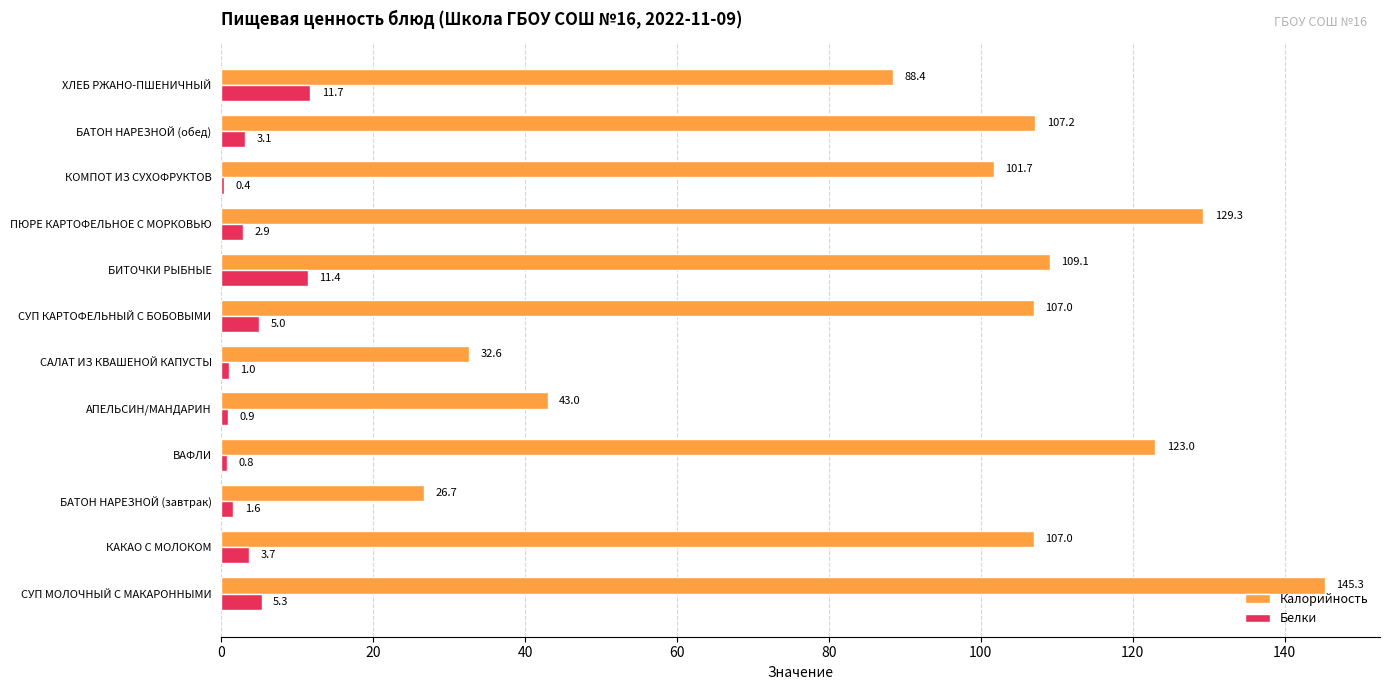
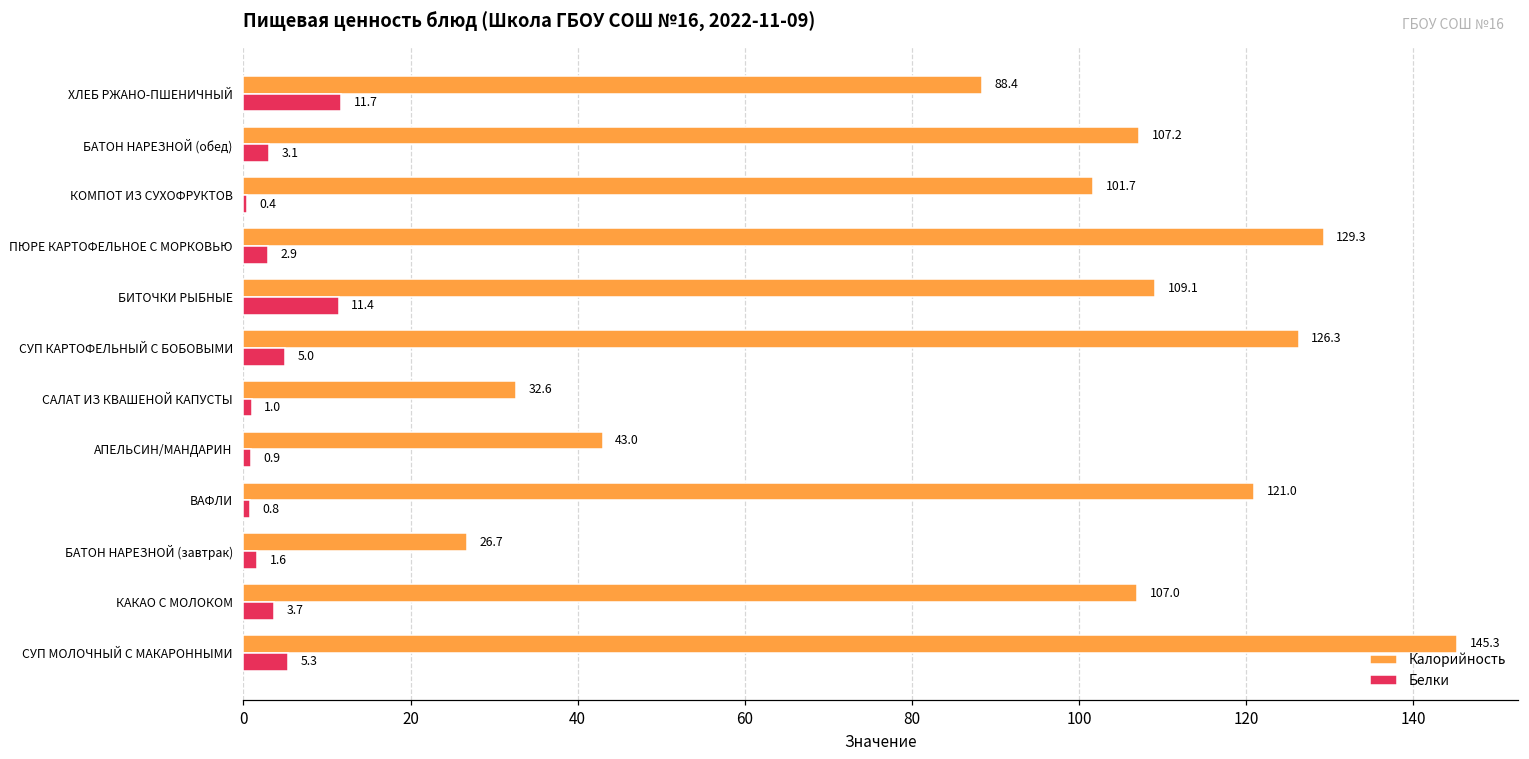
Калорийность, СУП КАРТОФЕЛЬНЫЙ С БОБОВЫМИ: 107.0 -> 126.3
Калорийность, ВАФЛИ: 123.0 -> 121.0
